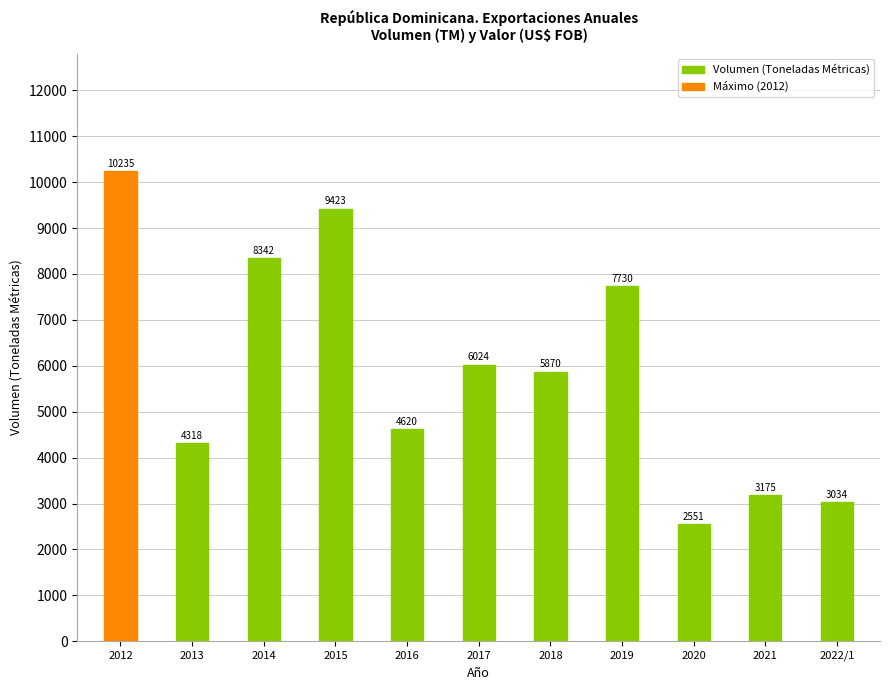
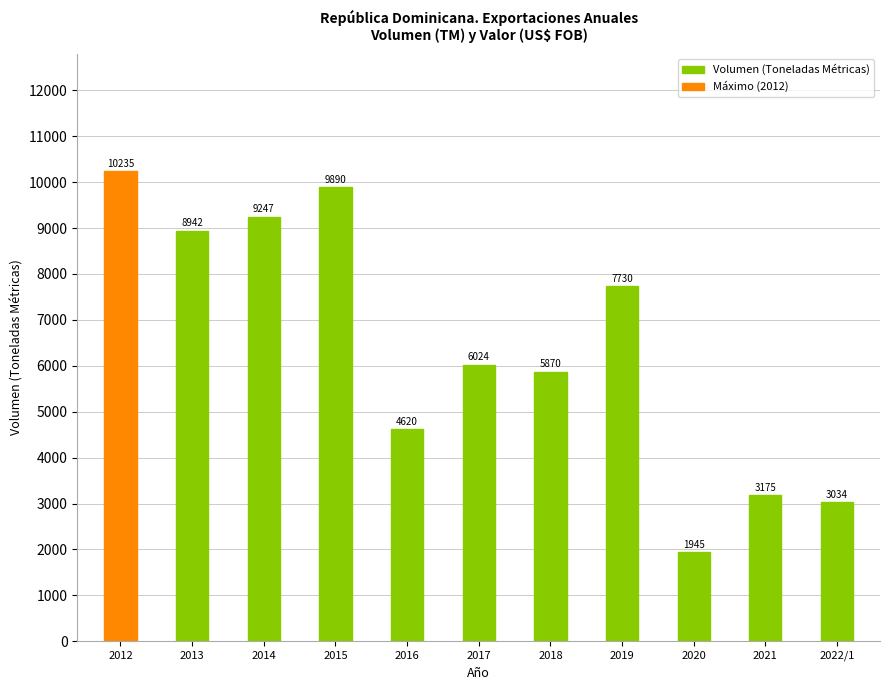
2013: 4318 -> 8942
2014: 8342 -> 9247
2015: 9423 -> 9890
2020: 2551 -> 1945
